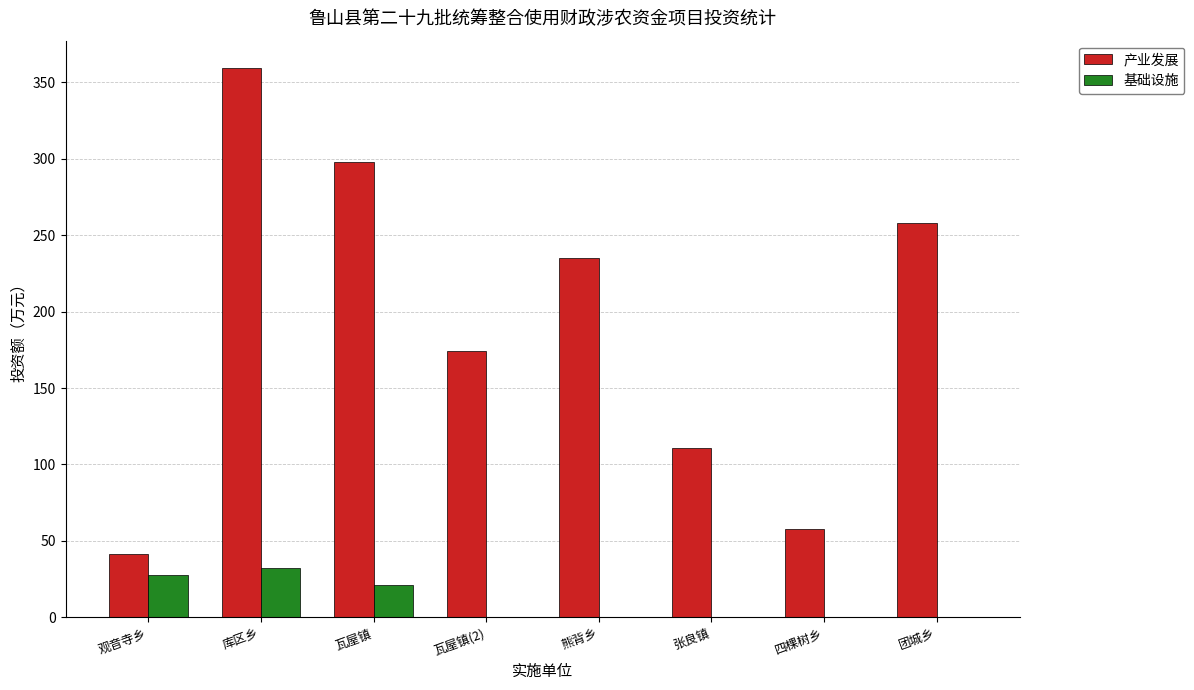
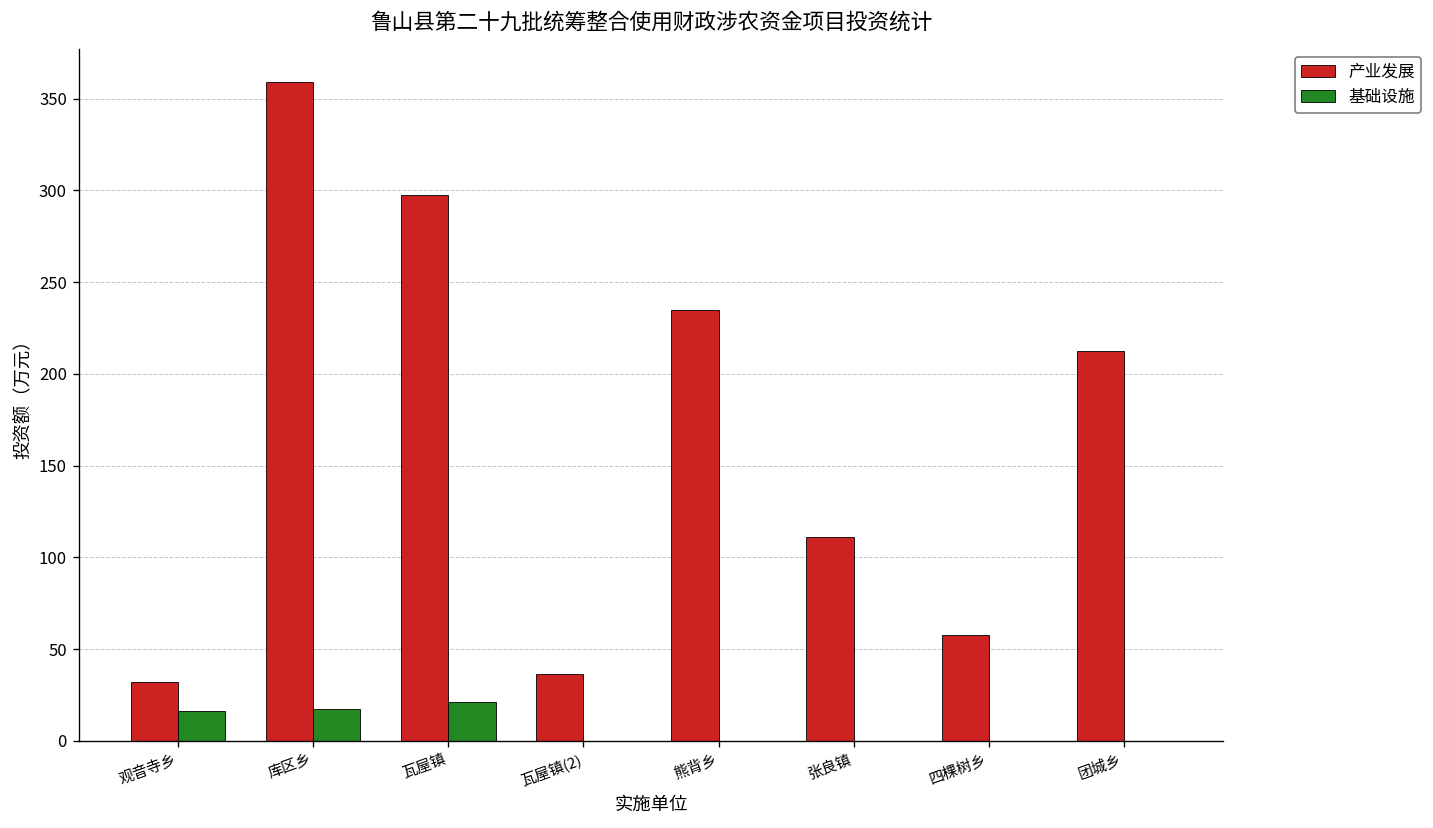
产业发展, 观音寺乡: 41 -> 32
基础设施, 观音寺乡: 28 -> 16
基础设施, 库区乡: 33 -> 18
产业发展, 瓦屋镇(2): 174 -> 36
产业发展, 团城乡: 258 -> 213
